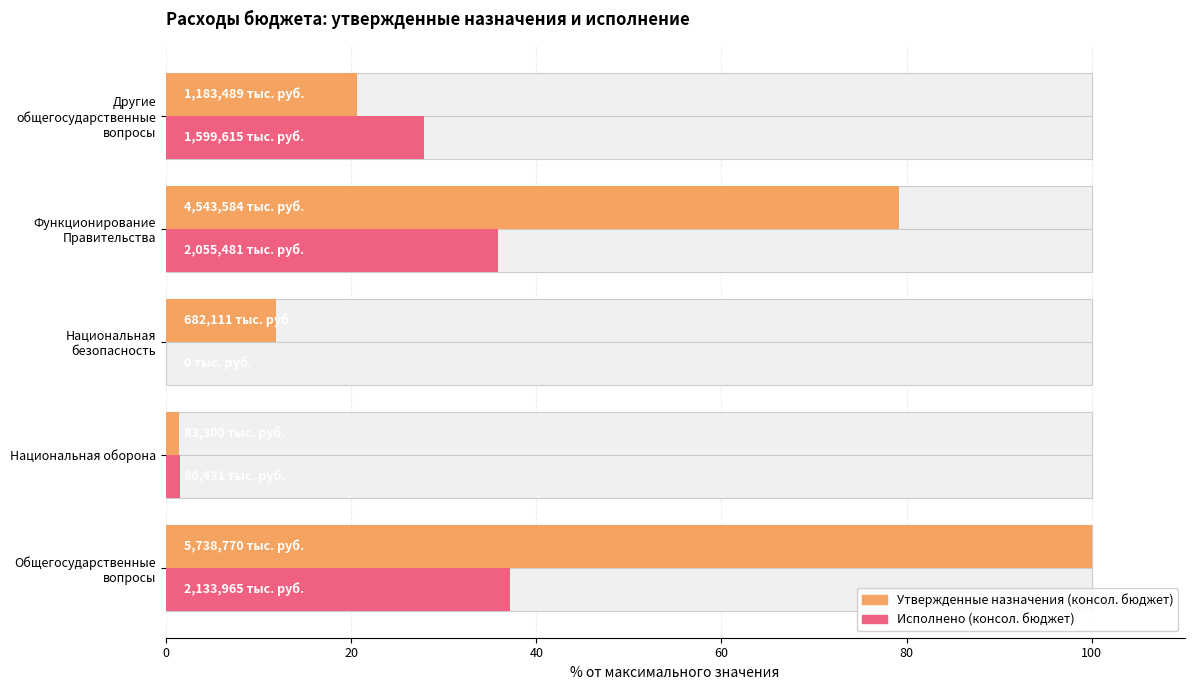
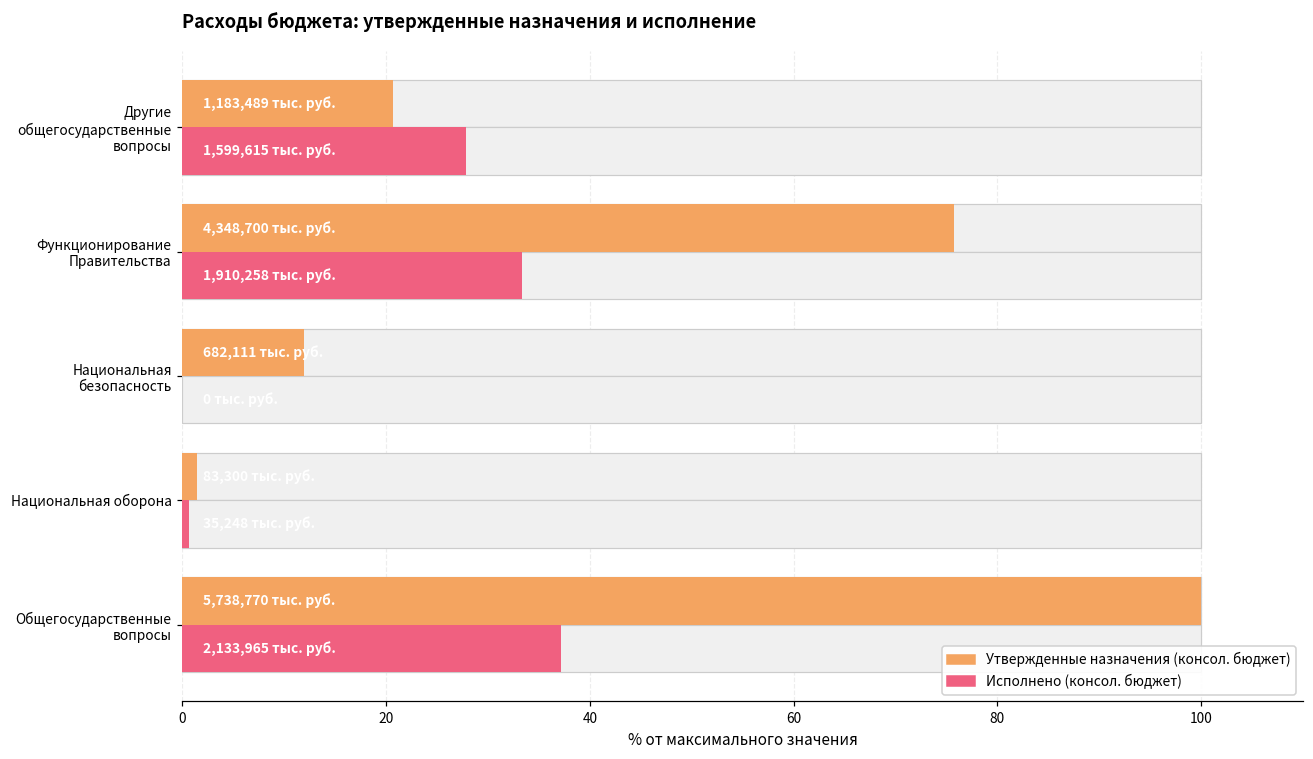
Утвержденные назначения (консол. бюджет), Функционирование Правительства: 4,543,584 -> 4,348,700
Исполнено (консол. бюджет), Функционирование Правительства: 2,055,481 -> 1,910,258
Исполнено (консол. бюджет), Национальная оборона: 2 -> 1
